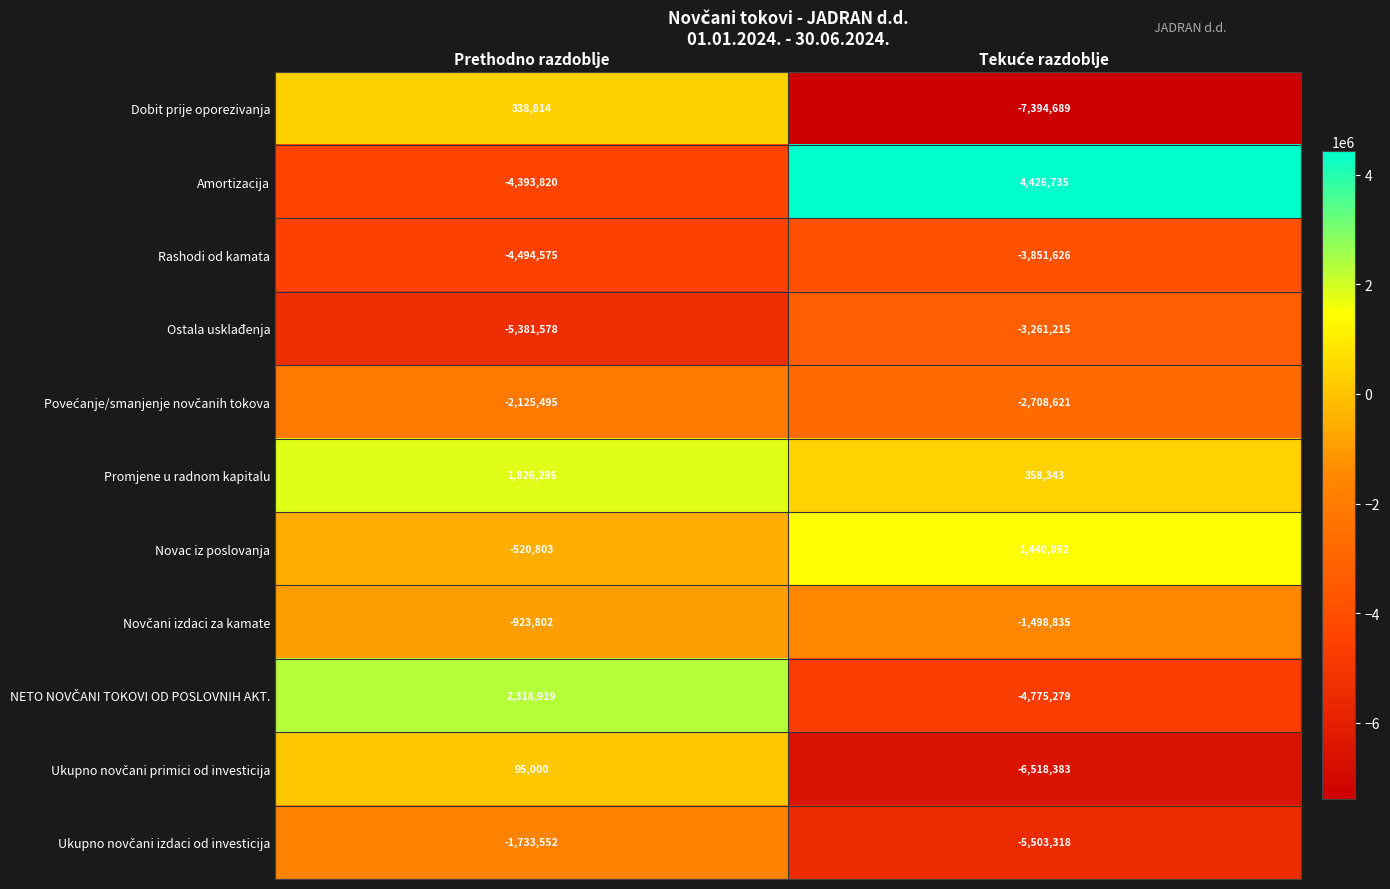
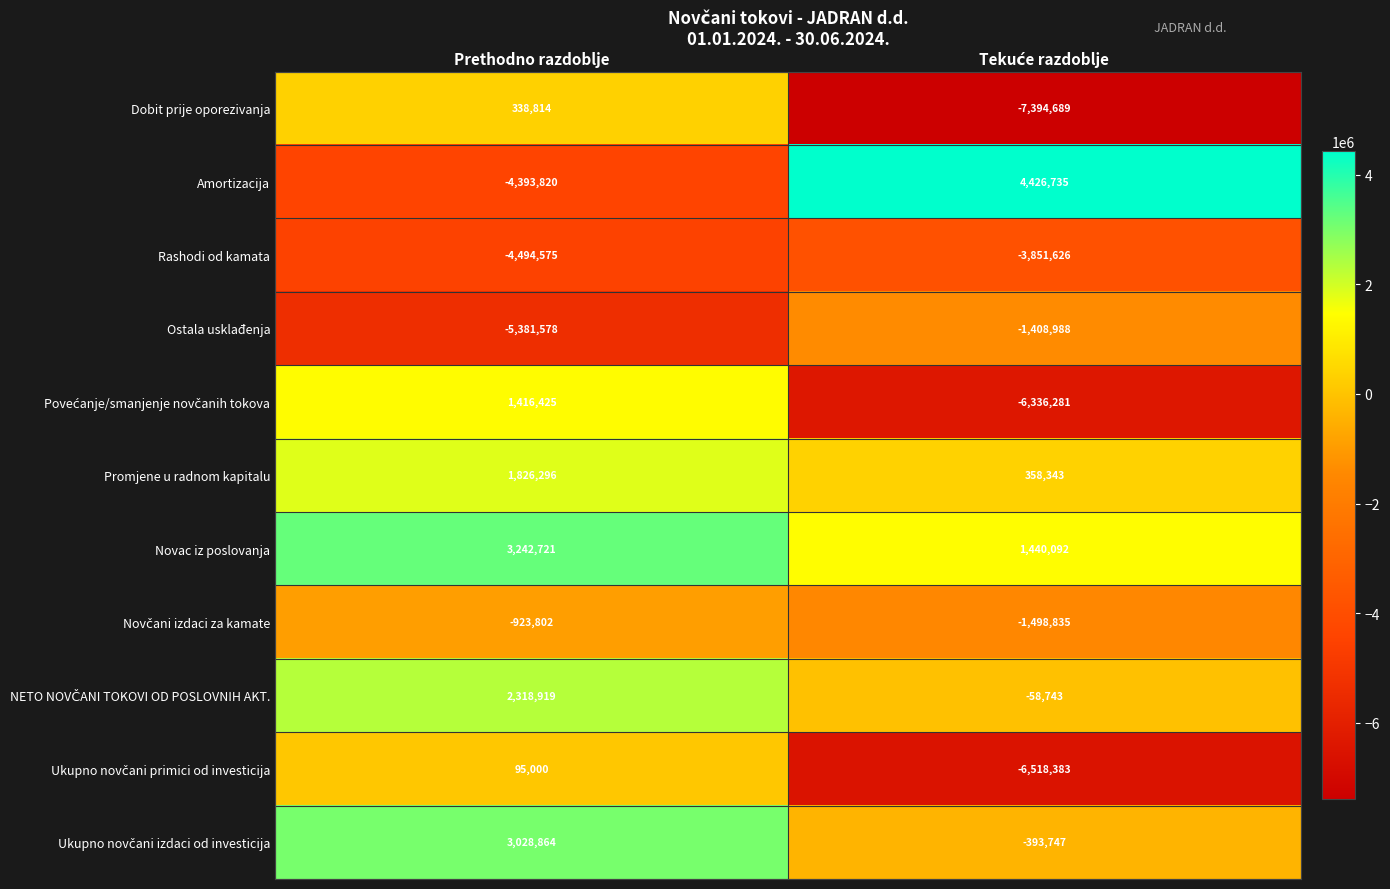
Ostala usklađenja, Tekuće razdoblje: -3,261,215 -> -1,408,988
Povećanje/smanjenje novčanih tokova, Prethodno razdoblje: -2,125,495 -> 1,416,425
Povećanje/smanjenje novčanih tokova, Tekuće razdoblje: -2,708,621 -> -6,336,281
Novac iz poslovanja, Prethodno razdoblje: -520,803 -> 3,242,721
NETO NOVČANI TOKOVI OD POSLOVNIH AKT., Tekuće razdoblje: -4,775,279 -> -58,743
Ukupno novčani izdaci od investicija, Prethodno razdoblje: -1,733,552 -> 3,028,864
Ukupno novčani izdaci od investicija, Tekuće razdoblje: -5,503,318 -> -393,747
